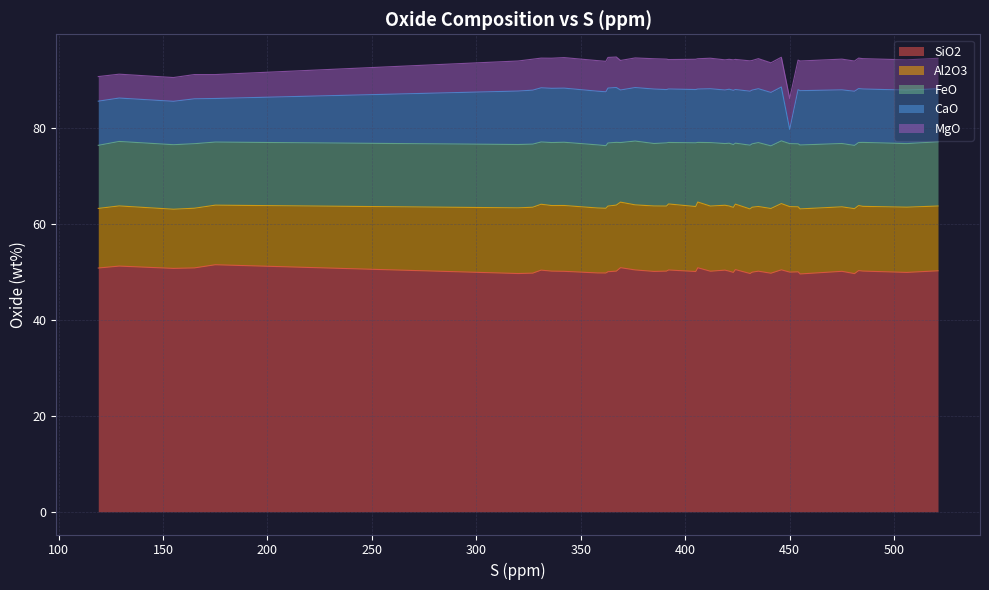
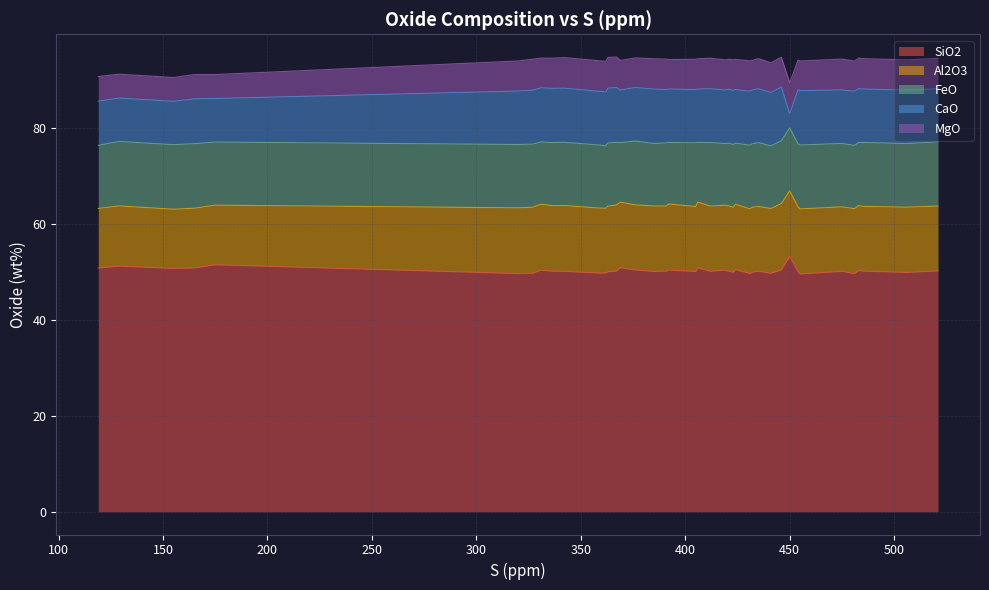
SiO2, 450: 50 -> 53
